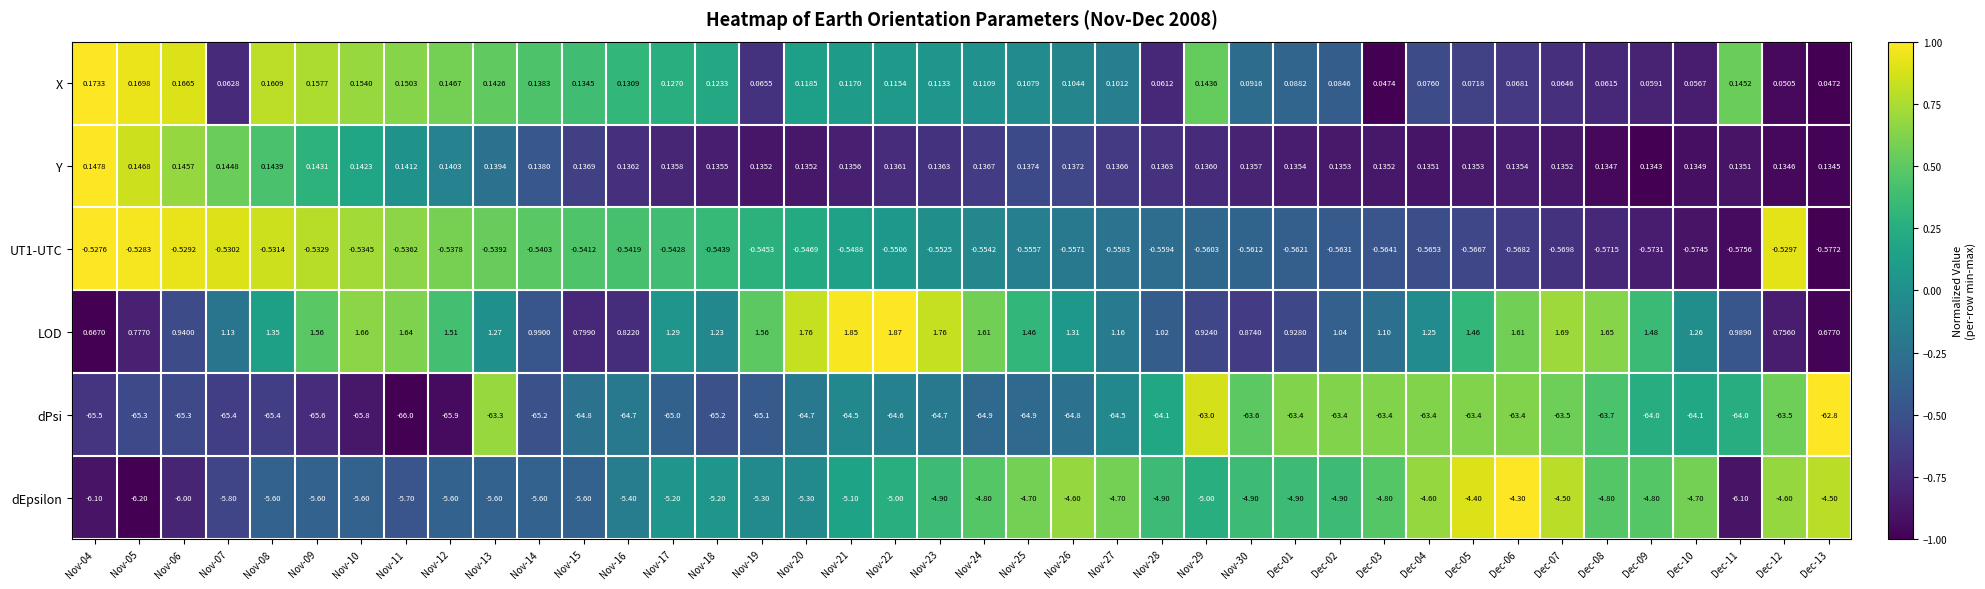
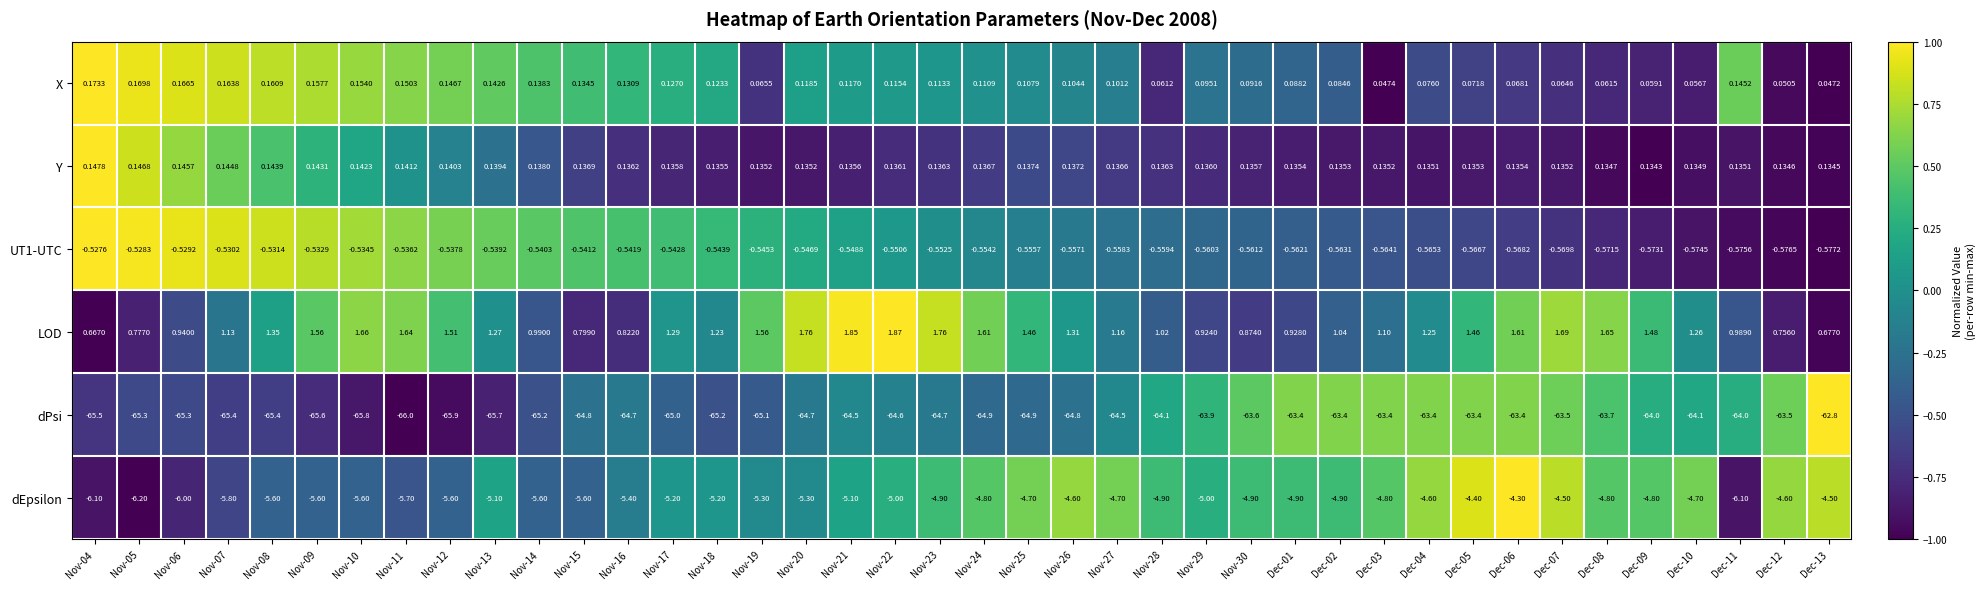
X, Nov-07: 0.0628 -> 0.1638
X, Nov-29: 0.1436 -> 0.0951
UT1-UTC, Dec-12: -0.5297 -> -0.5765
dPsi, Nov-13: -63.3 -> -65.7
dPsi, Nov-29: -63.0 -> -63.9
dEpsilon, Nov-13: -5.60 -> -5.10
